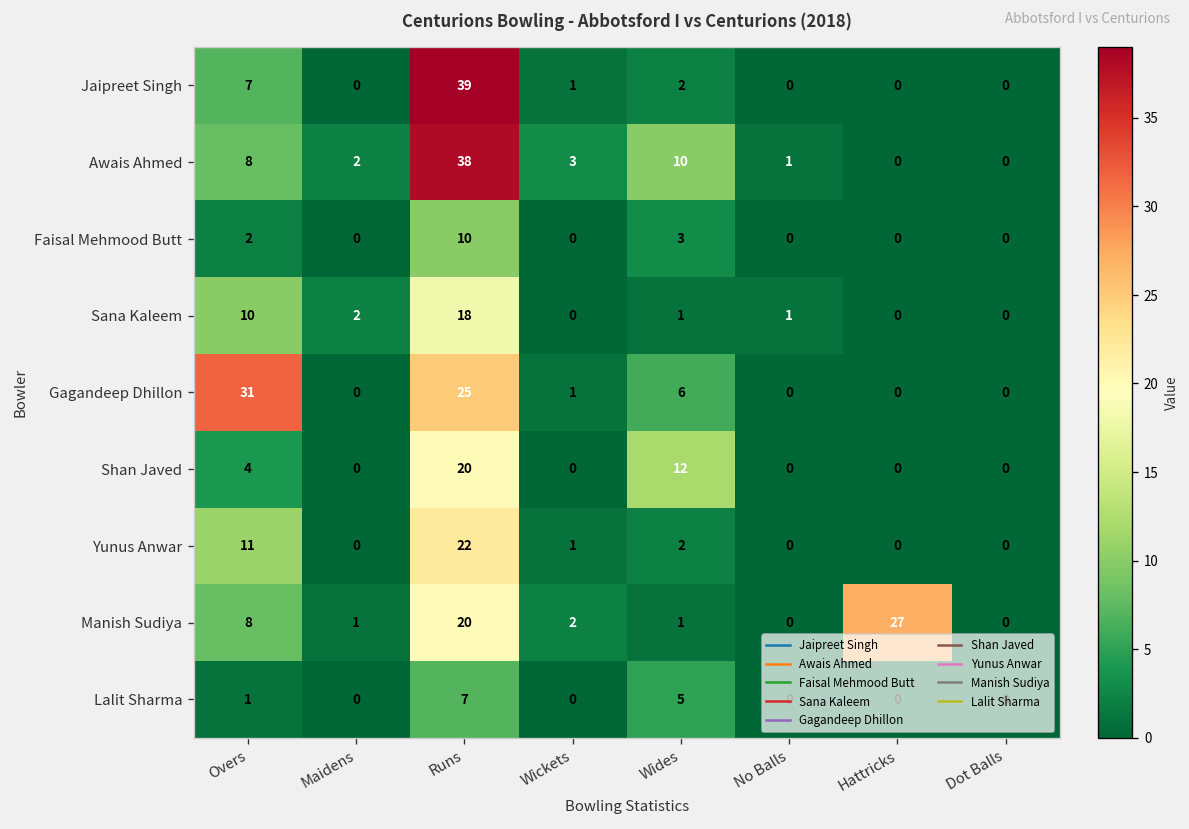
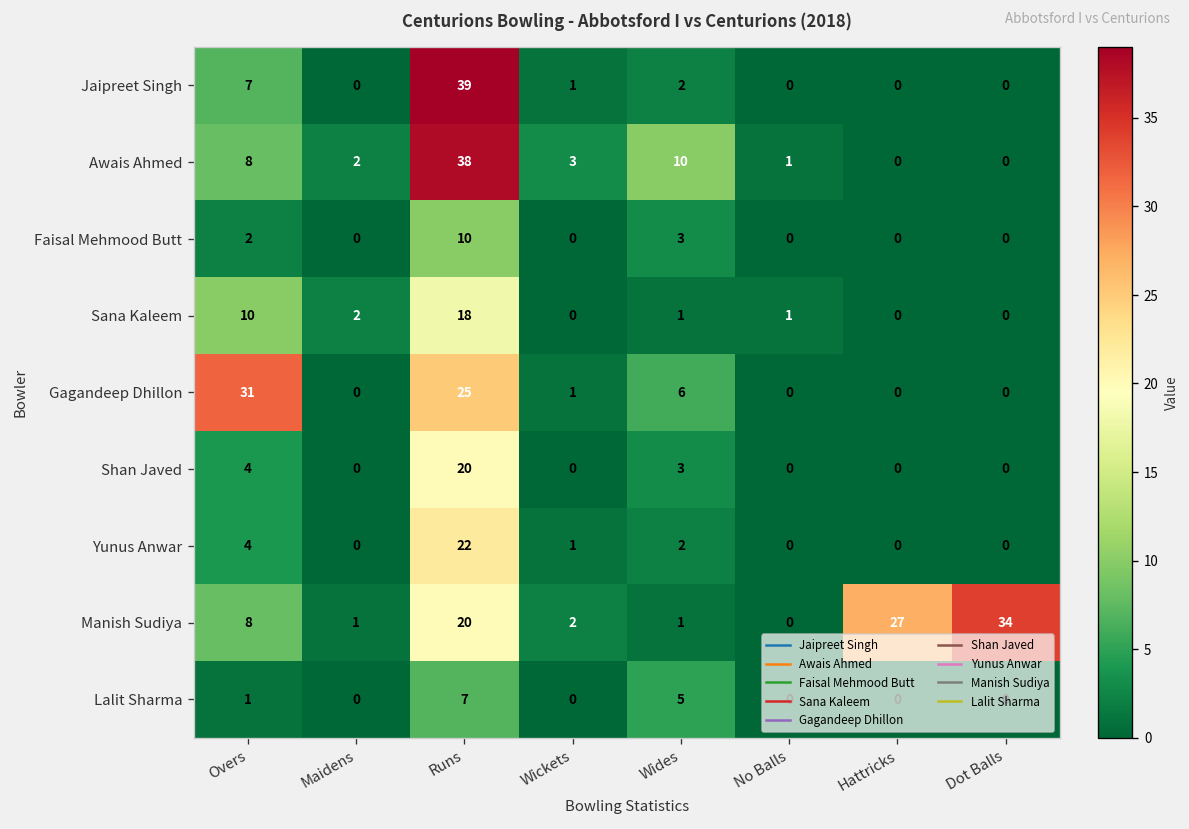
Shan Javed, Wides: 12 -> 3
Yunus Anwar, Overs: 11 -> 4
Manish Sudiya, Dot Balls: 0 -> 34
